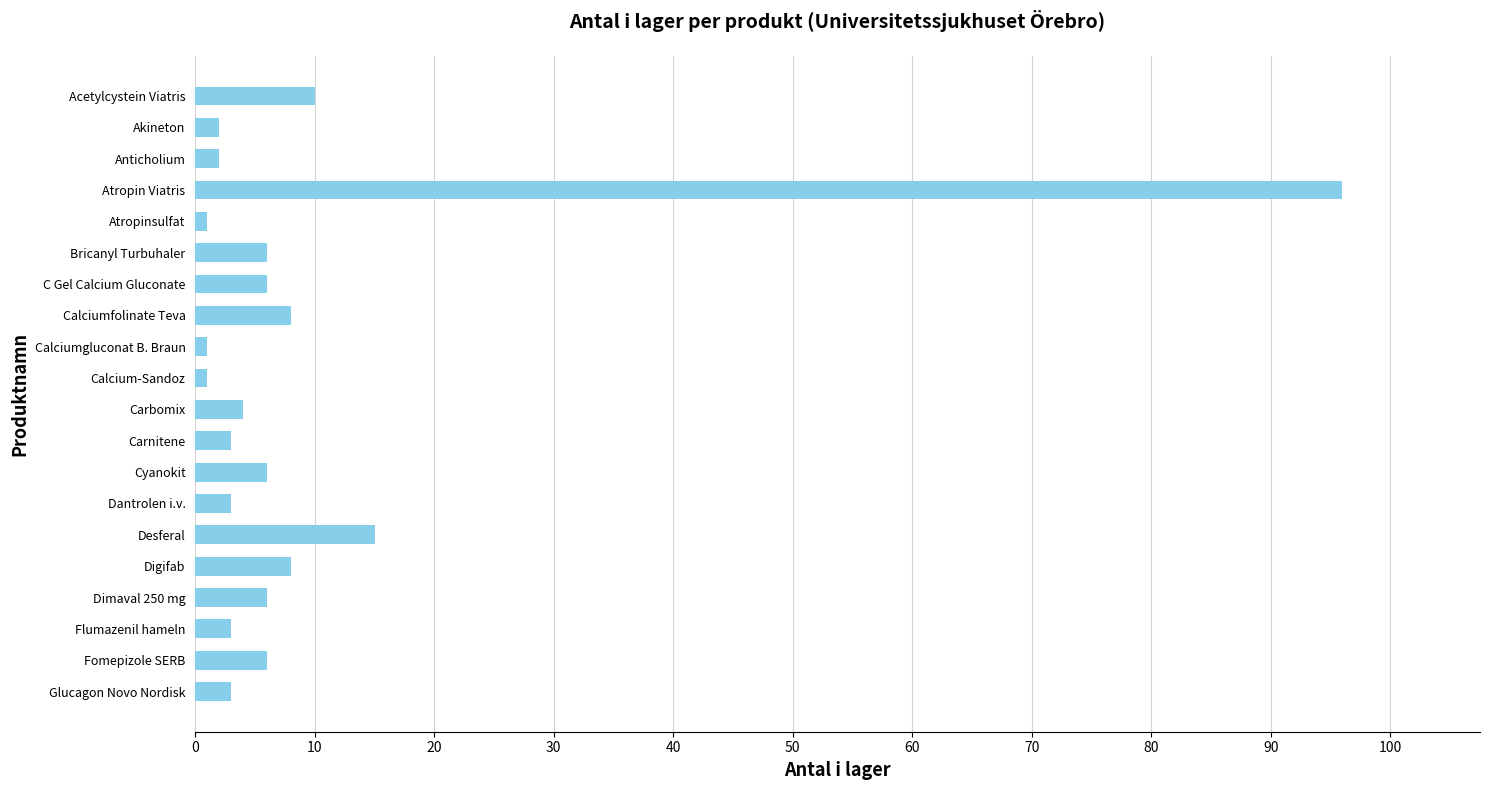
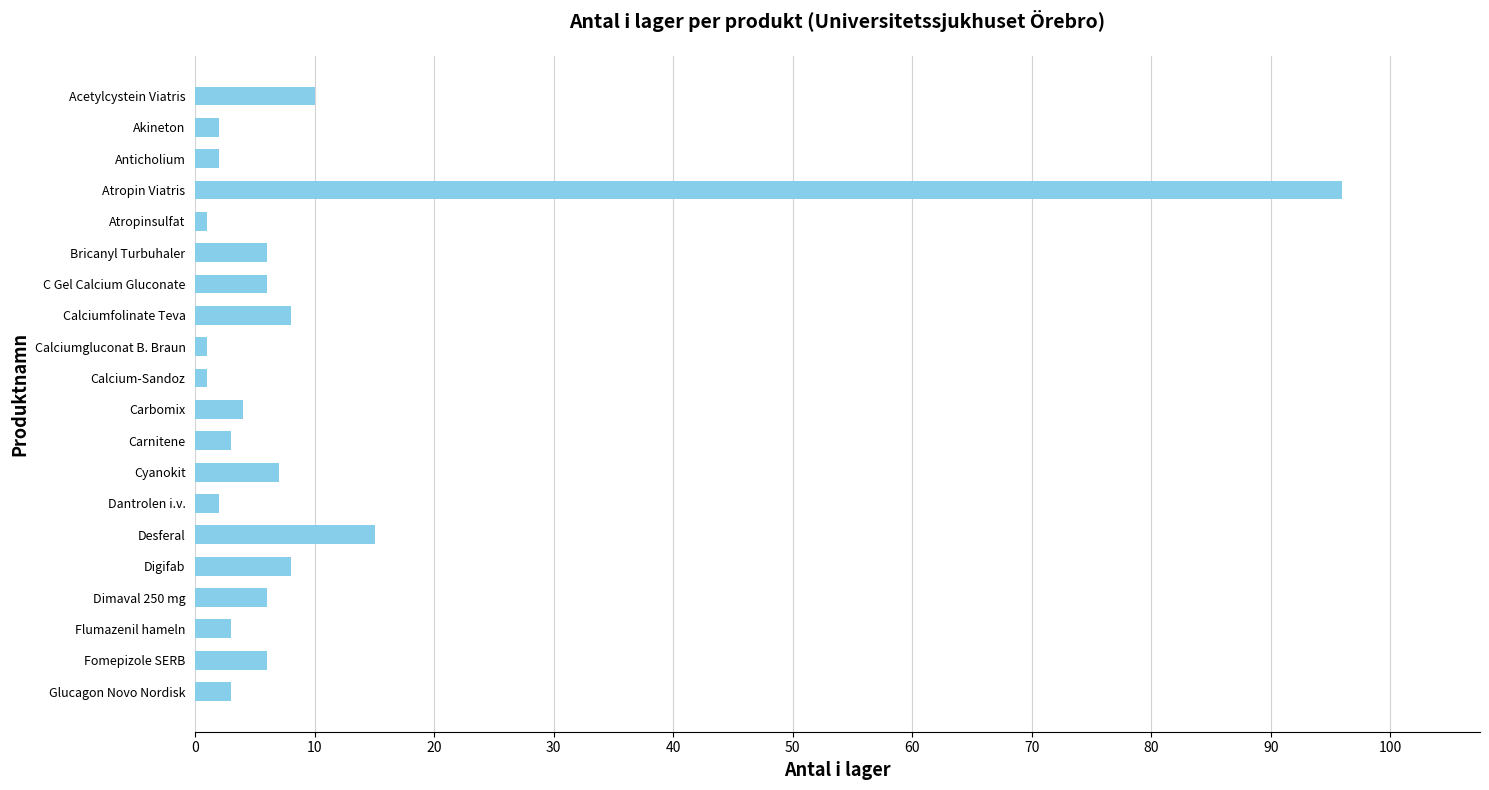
Cyanokit: 6 -> 7
Dantrolen i.v.: 3 -> 2
